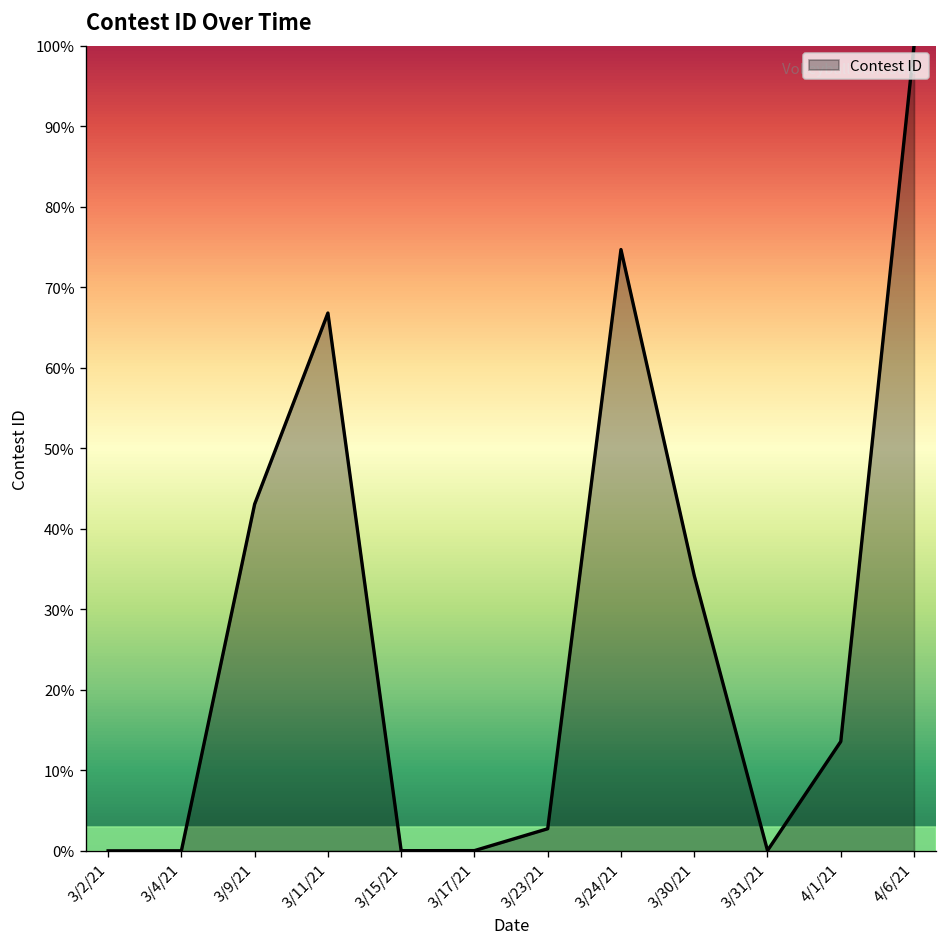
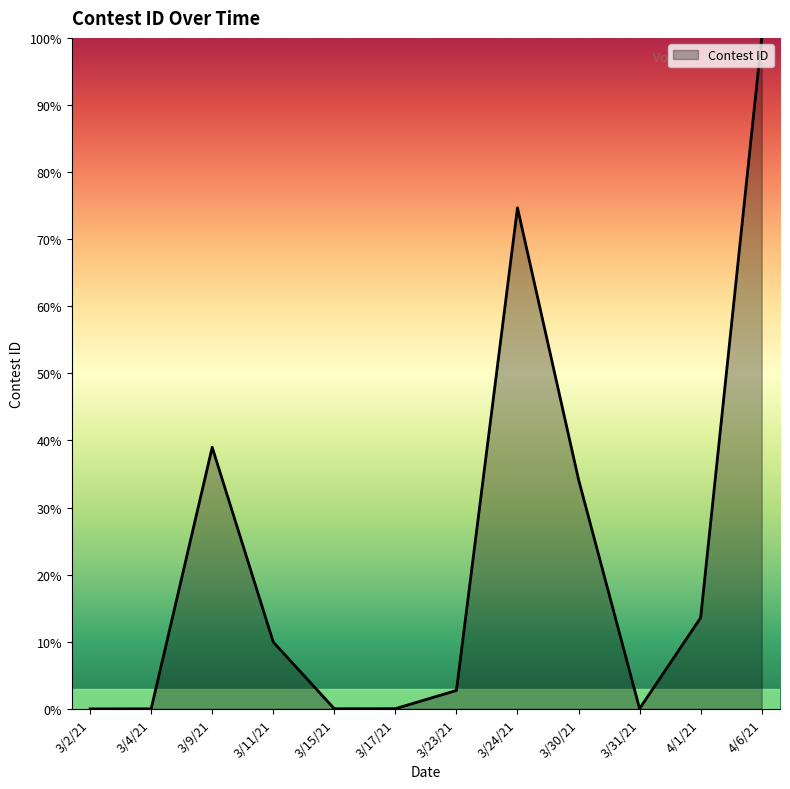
3/9/21: 43% -> 39%
3/11/21: 67% -> 10%
